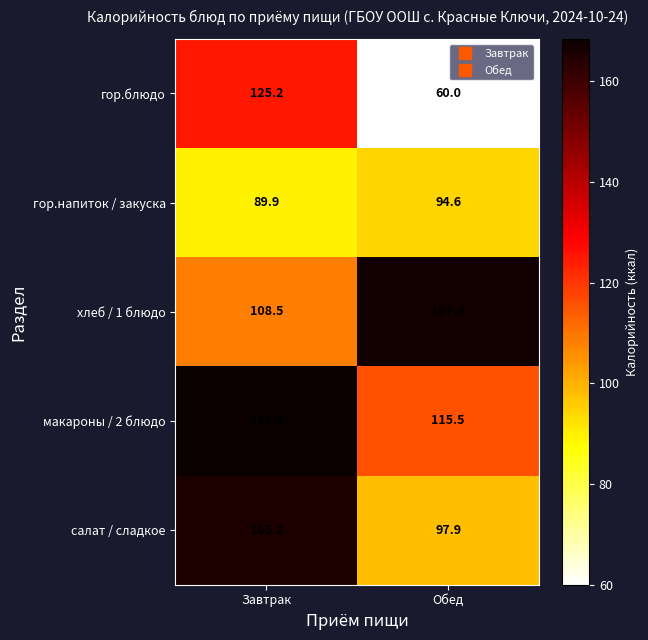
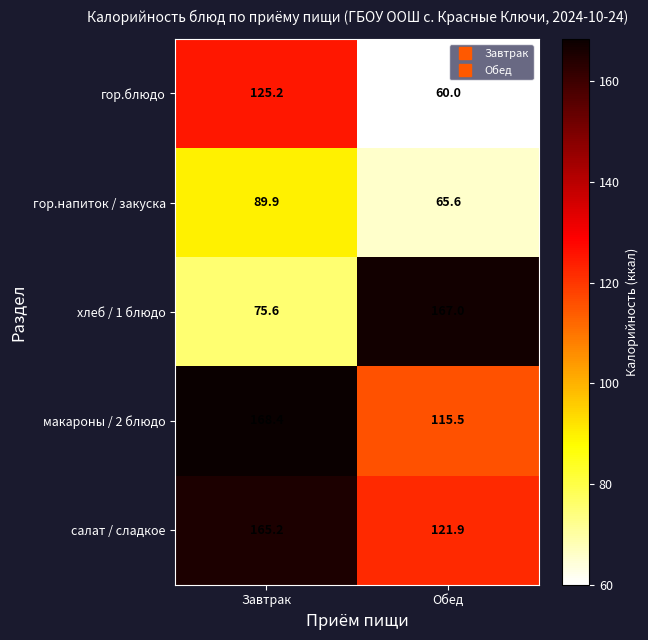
гор.напиток / закуска, Обед: 94.6 -> 65.6
хлеб / 1 блюдо, Завтрак: 108.5 -> 75.6
салат / сладкое, Обед: 97.9 -> 121.9
